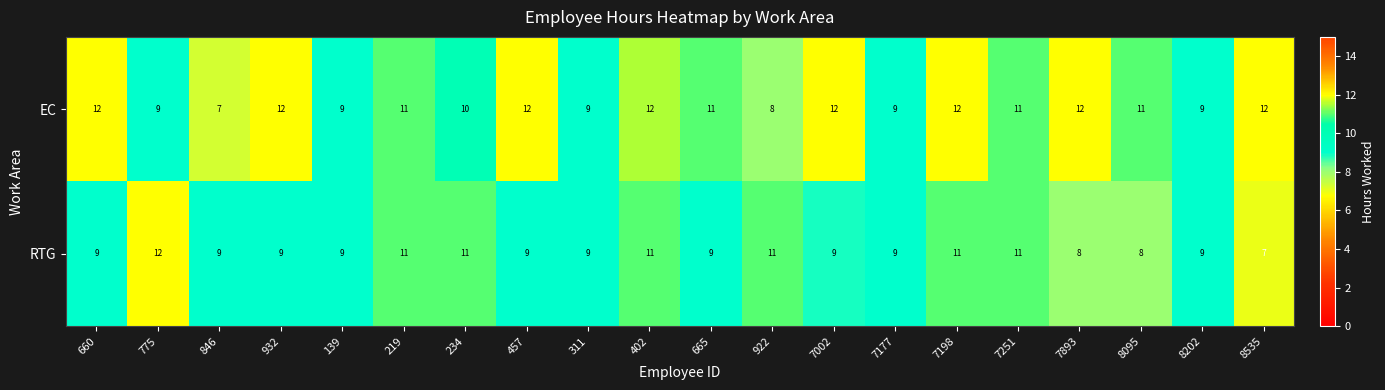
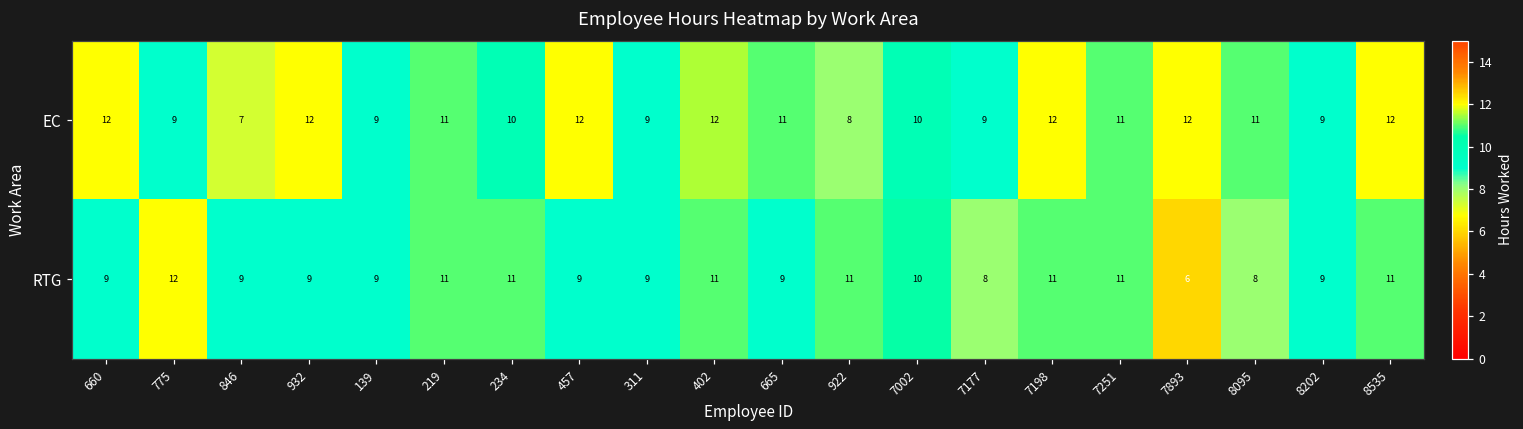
EC, 7002: 12 -> 10
RTG, 7002: 9 -> 10
RTG, 7177: 9 -> 8
RTG, 7893: 8 -> 6
RTG, 8535: 7 -> 11
